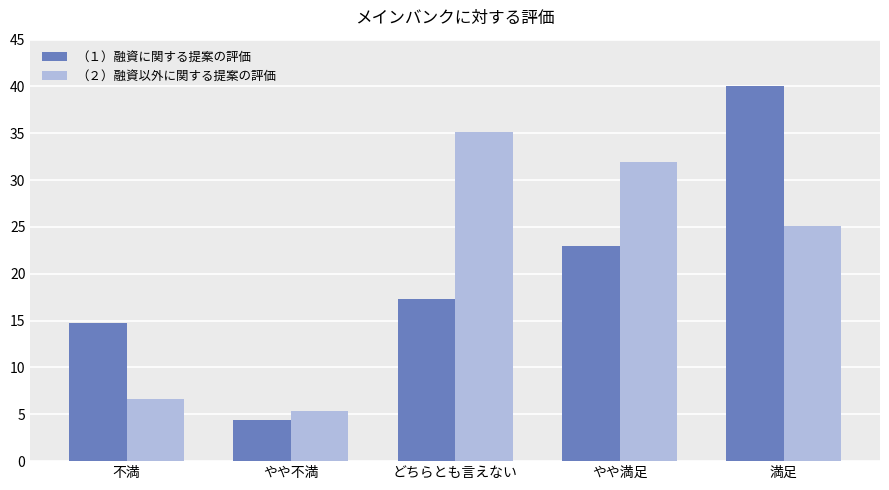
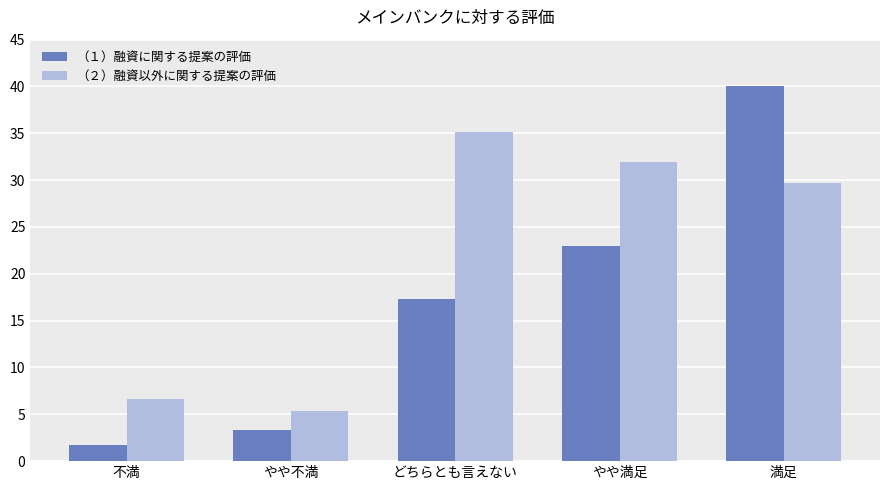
（１）融資に関する提案の評価, 不満: 15 -> 2
（１）融資に関する提案の評価, やや不満: 4 -> 3
（２）融資以外に関する提案の評価, 満足: 25 -> 30
